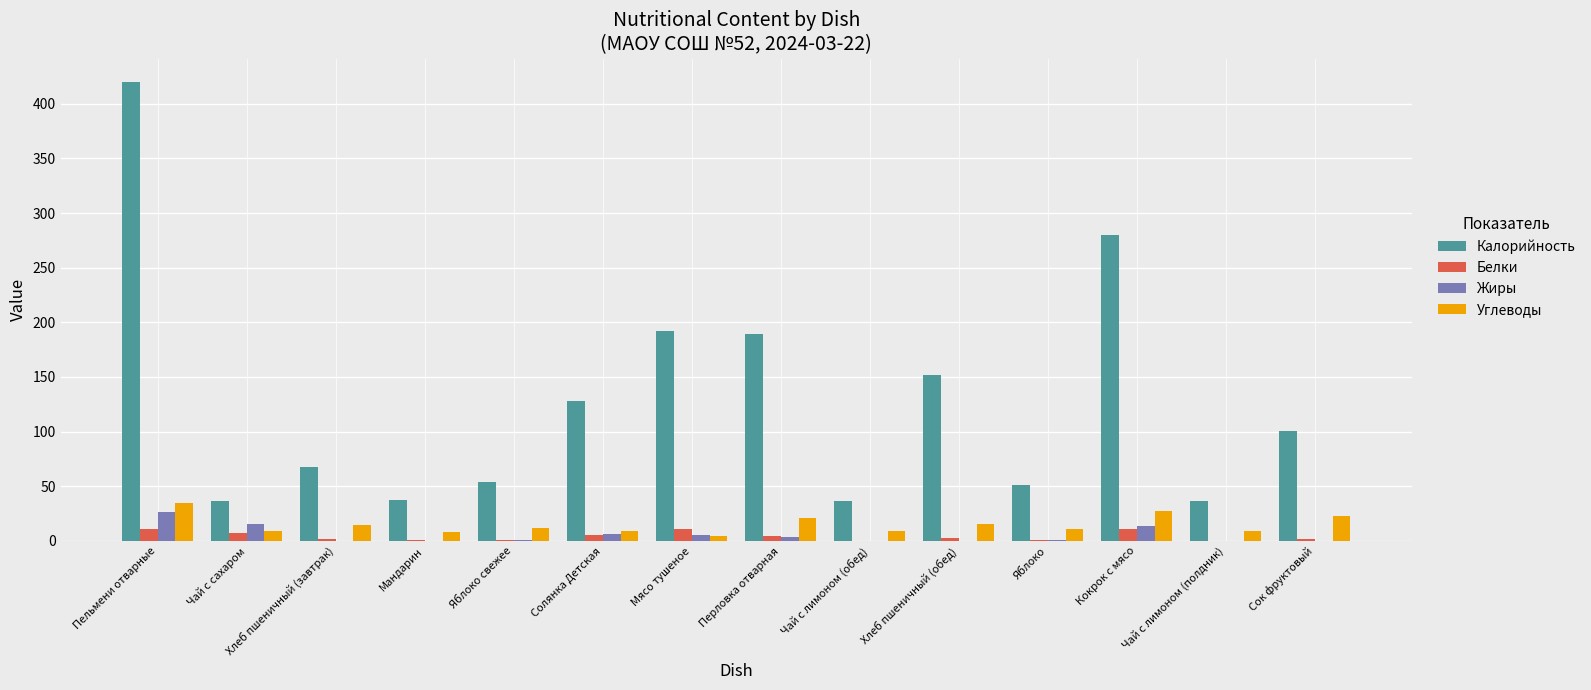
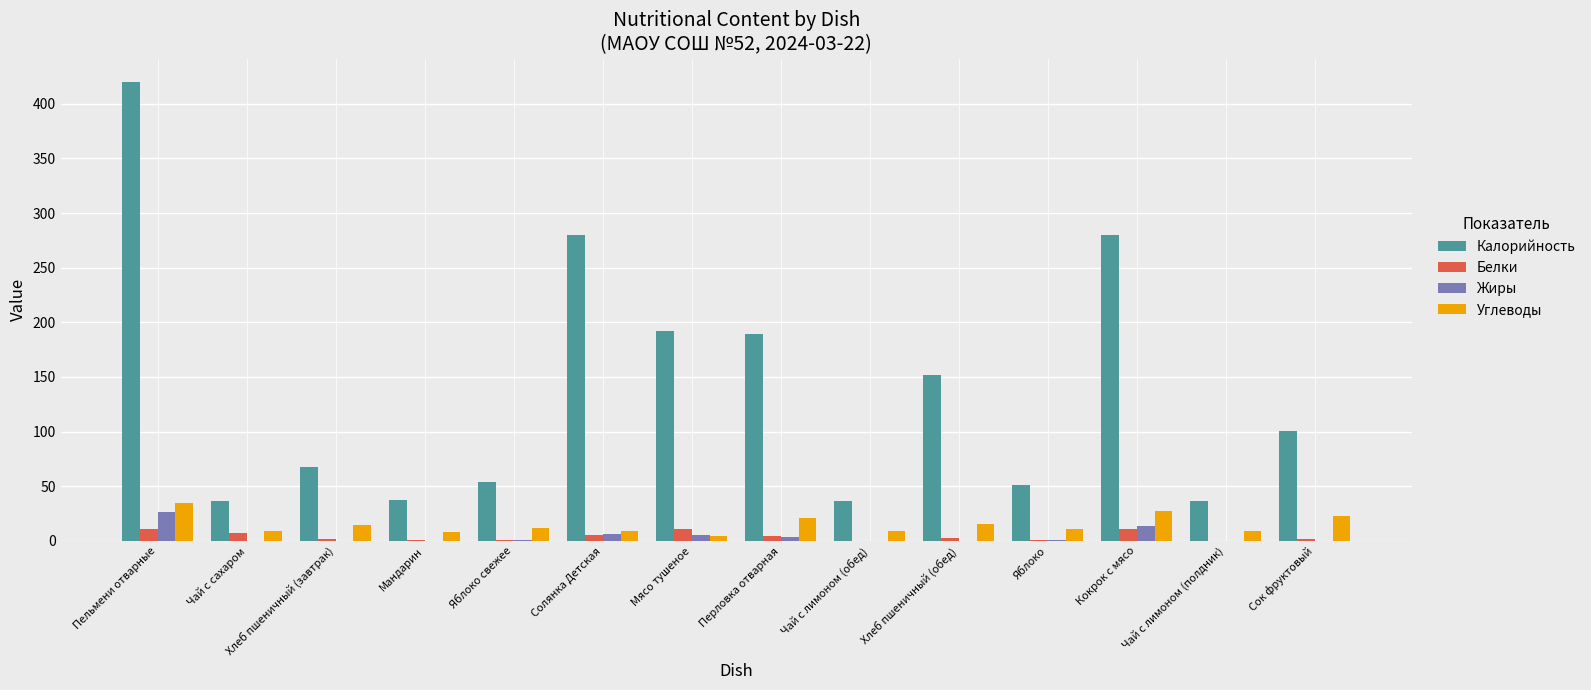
Жиры, Чай с сахаром: 15 -> 0
Калорийность, Солянка Детская: 128 -> 280
